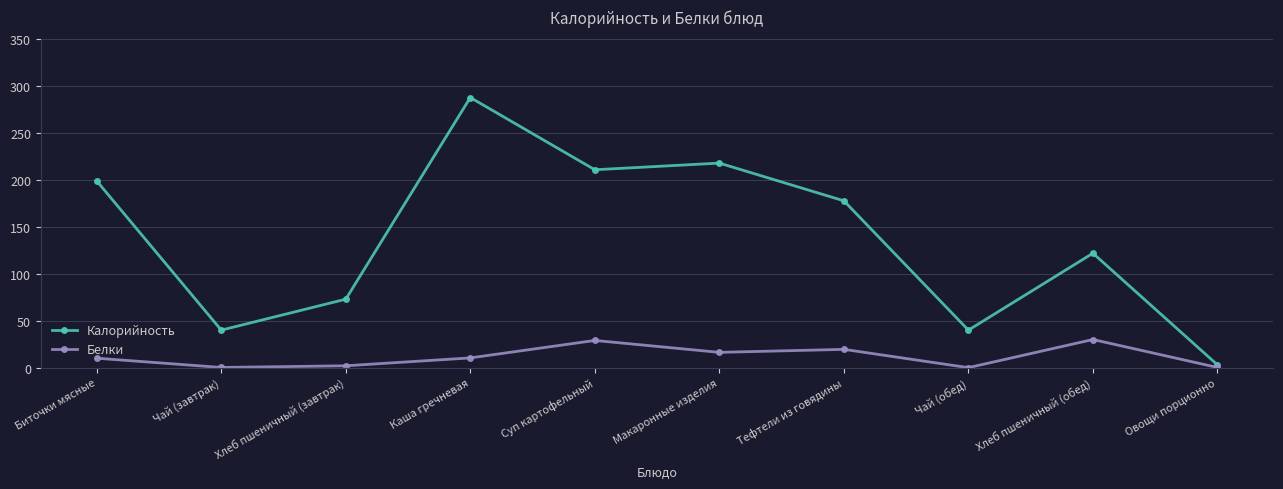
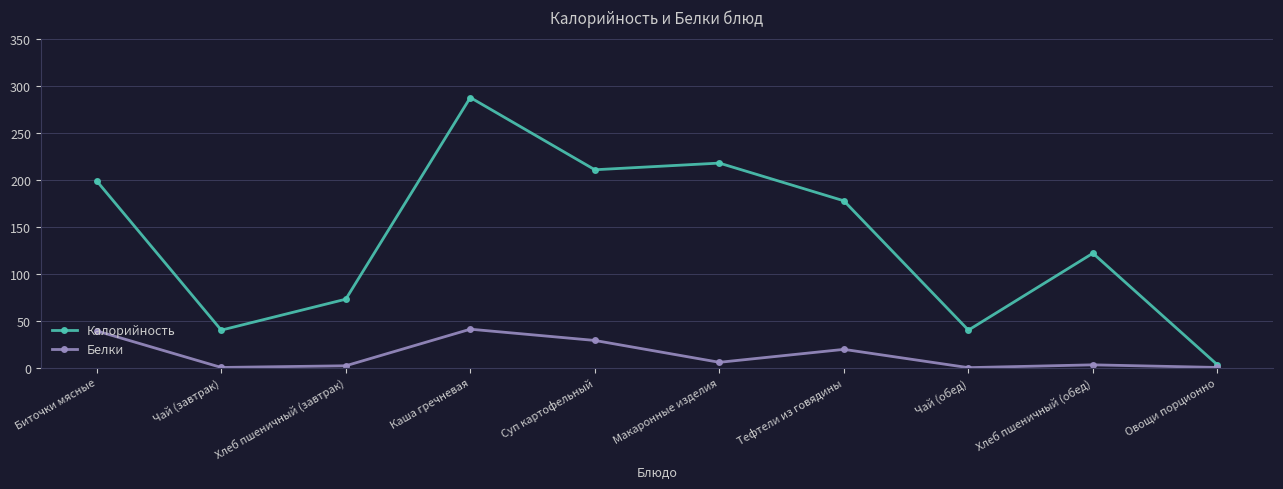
Белки, Биточки мясные: 10 -> 40
Белки, Каша гречневая: 10 -> 40
Белки, Макаронные изделия: 20 -> 10
Белки, Хлеб пшеничный (обед): 30 -> 0
